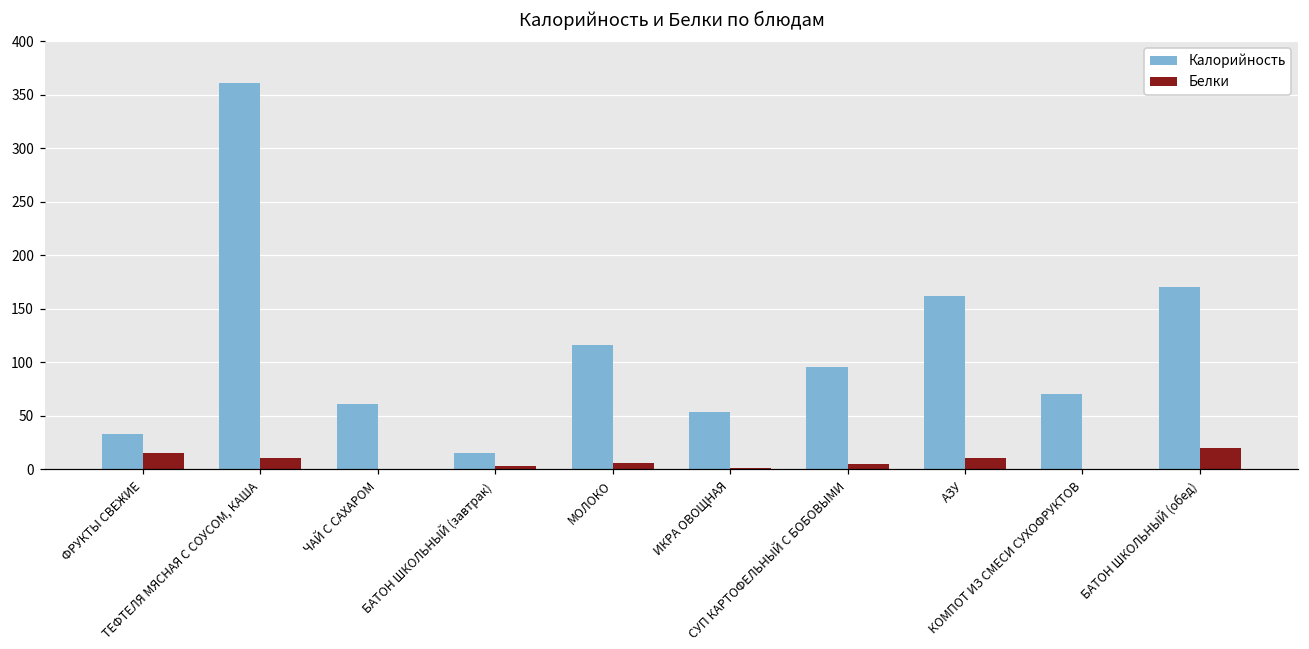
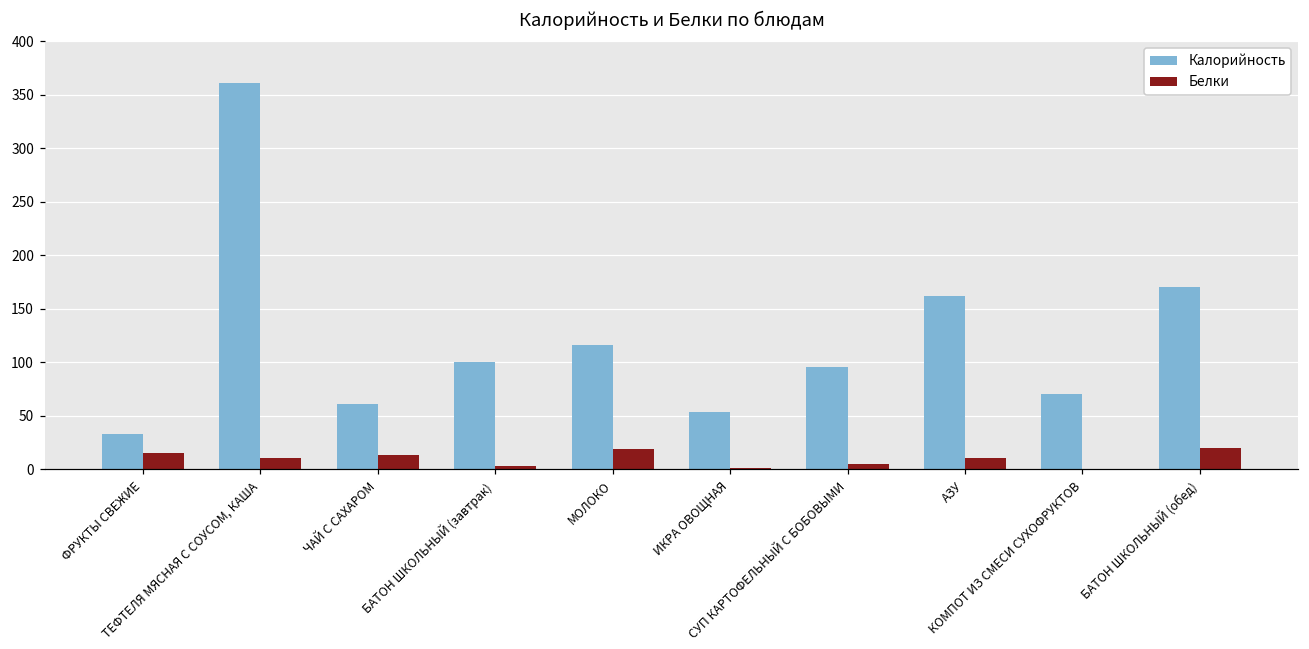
Белки, ЧАЙ С САХАРОМ: 0 -> 10
Калорийность, БАТОН ШКОЛЬНЫЙ (завтрак): 20 -> 100
Белки, МОЛОКО: 10 -> 20
